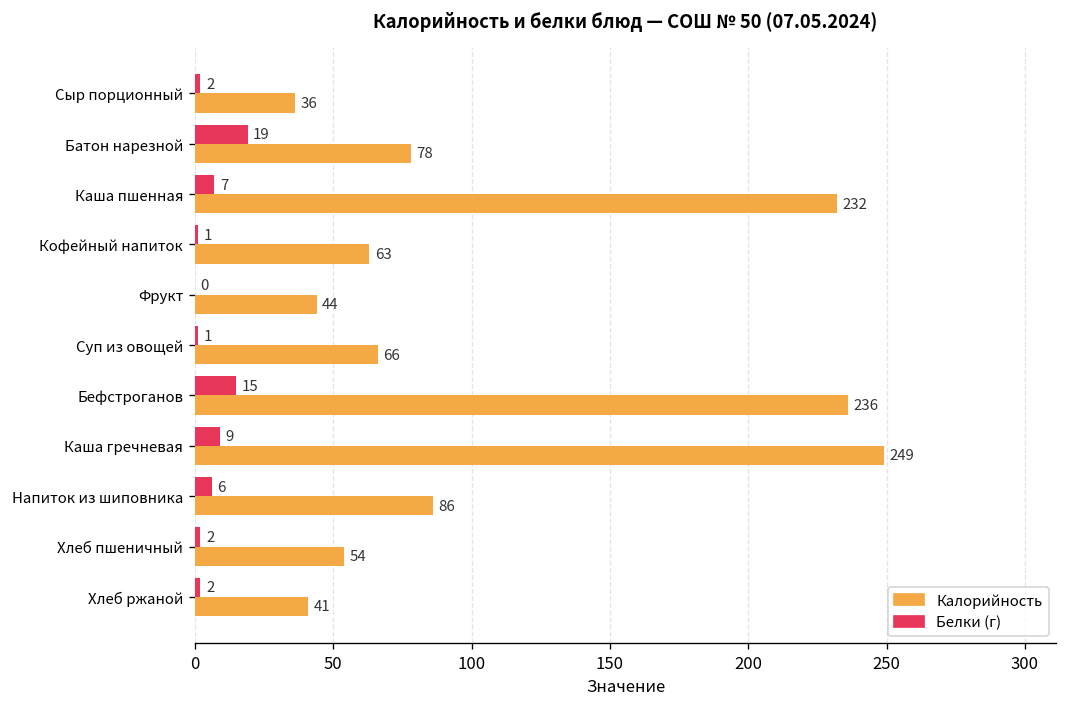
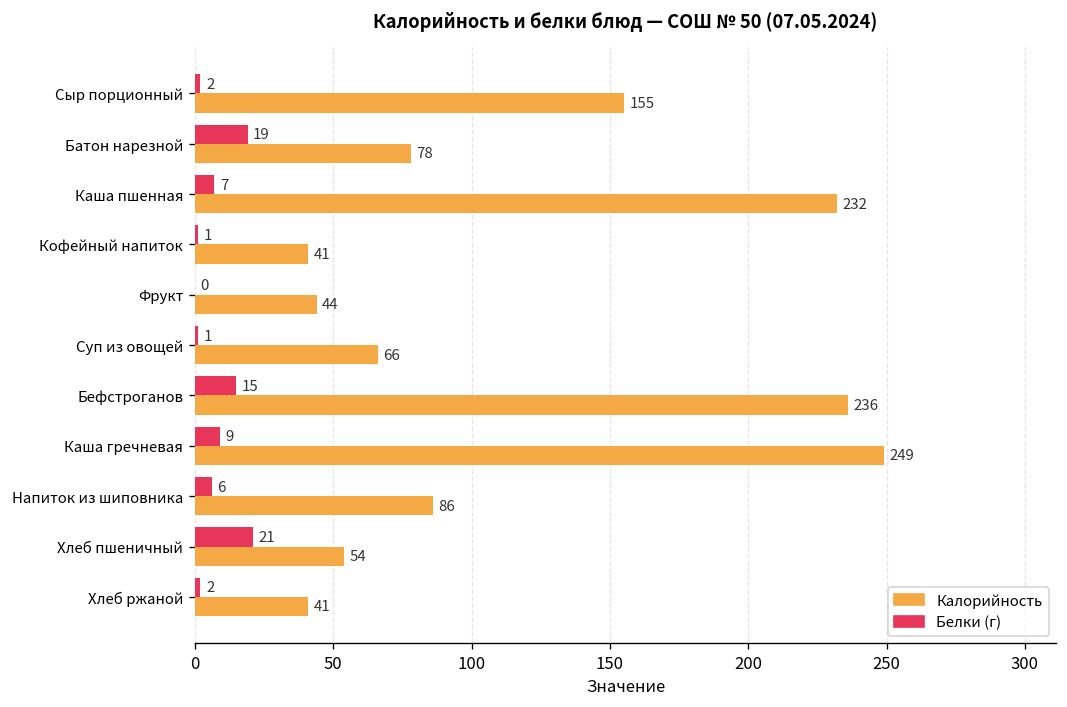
Калорийность, Сыр порционный: 36 -> 155
Калорийность, Кофейный напиток: 63 -> 41
Белки (г), Хлеб пшеничный: 2 -> 21
